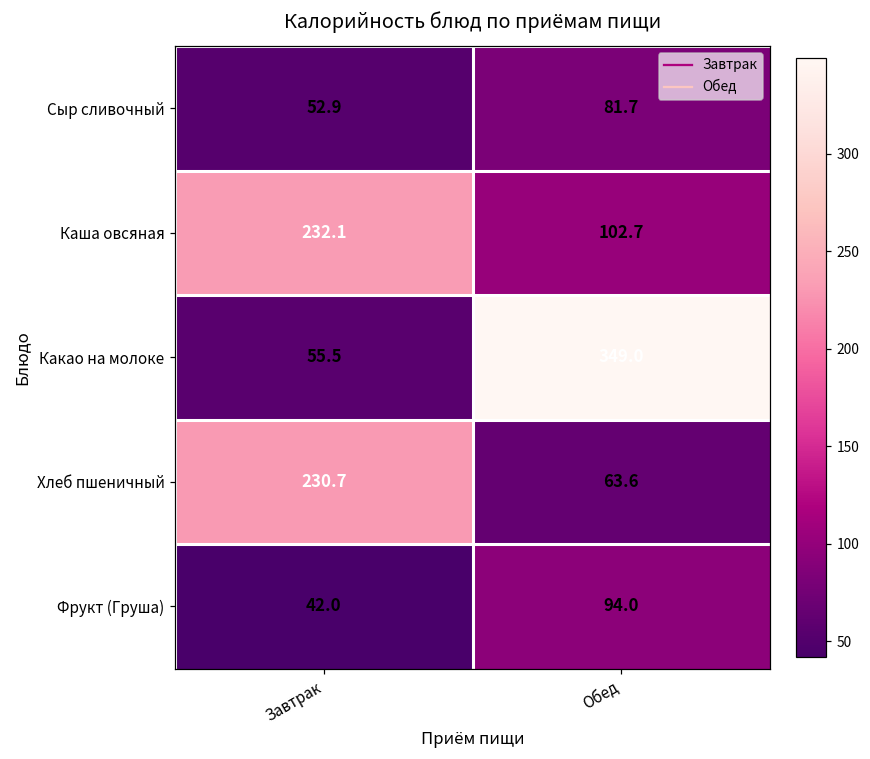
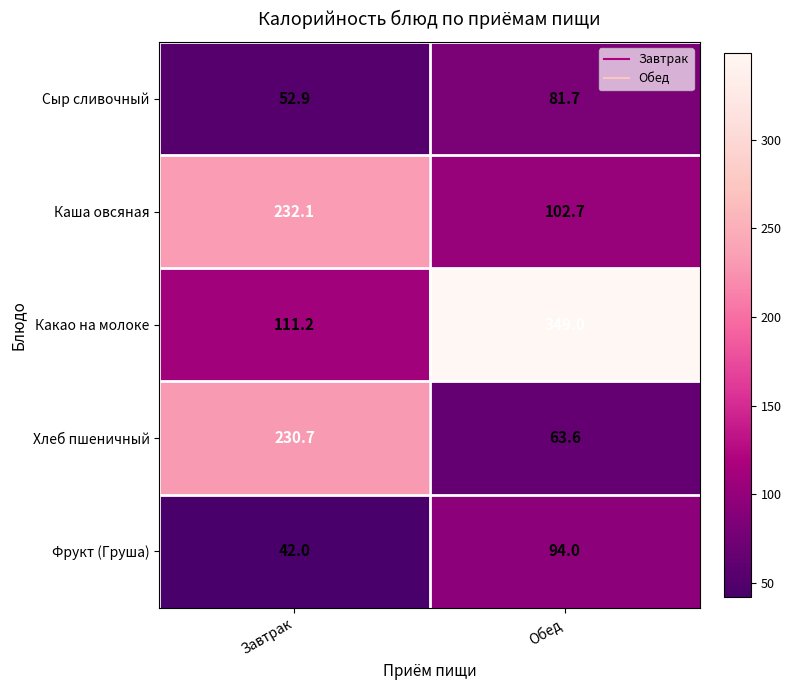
Какао на молоке, Завтрак: 55.5 -> 111.2
